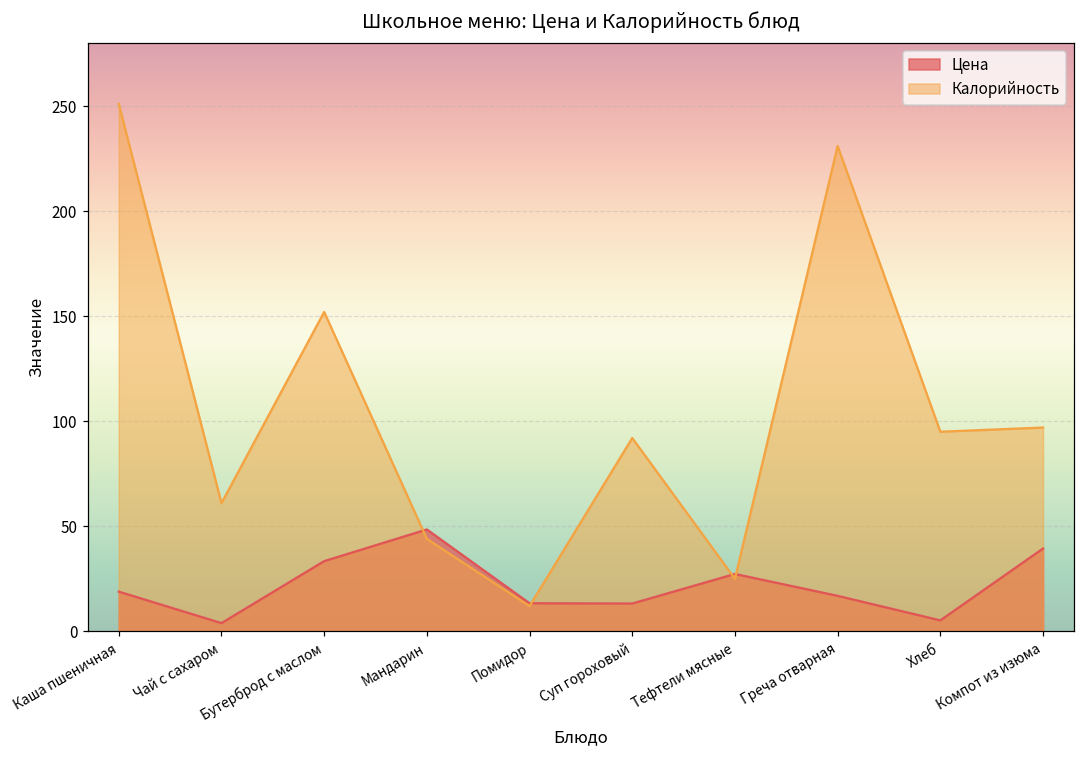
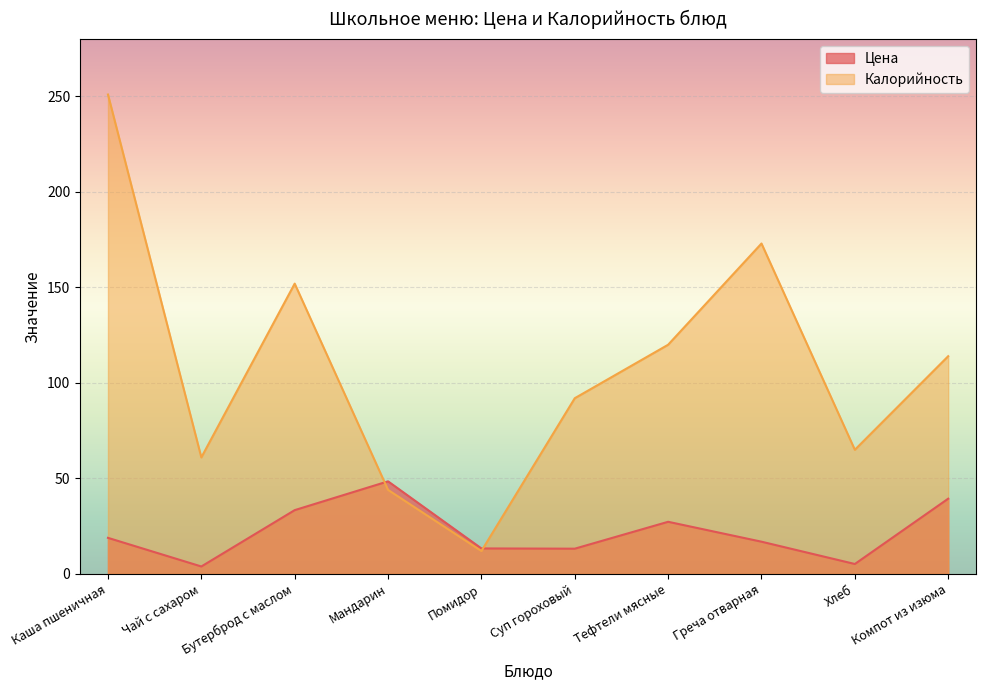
Калорийность, Тефтели мясные: 25 -> 120
Калорийность, Греча отварная: 231 -> 173
Калорийность, Хлеб: 95 -> 65
Калорийность, Компот из изюма: 97 -> 114
